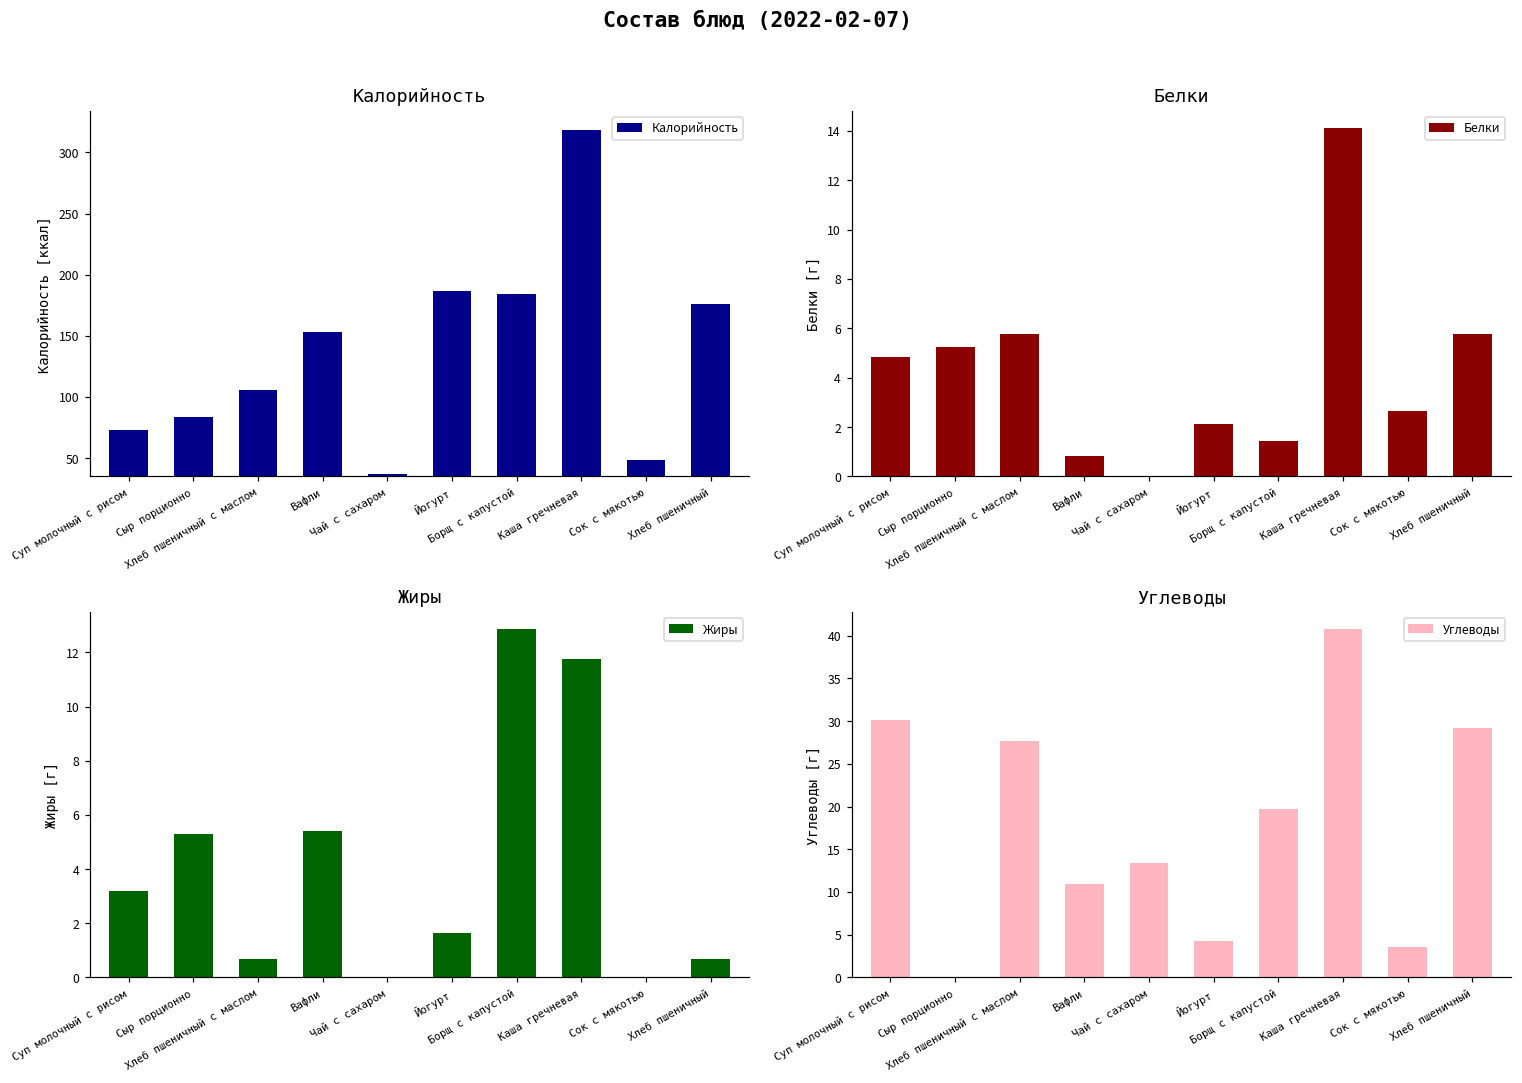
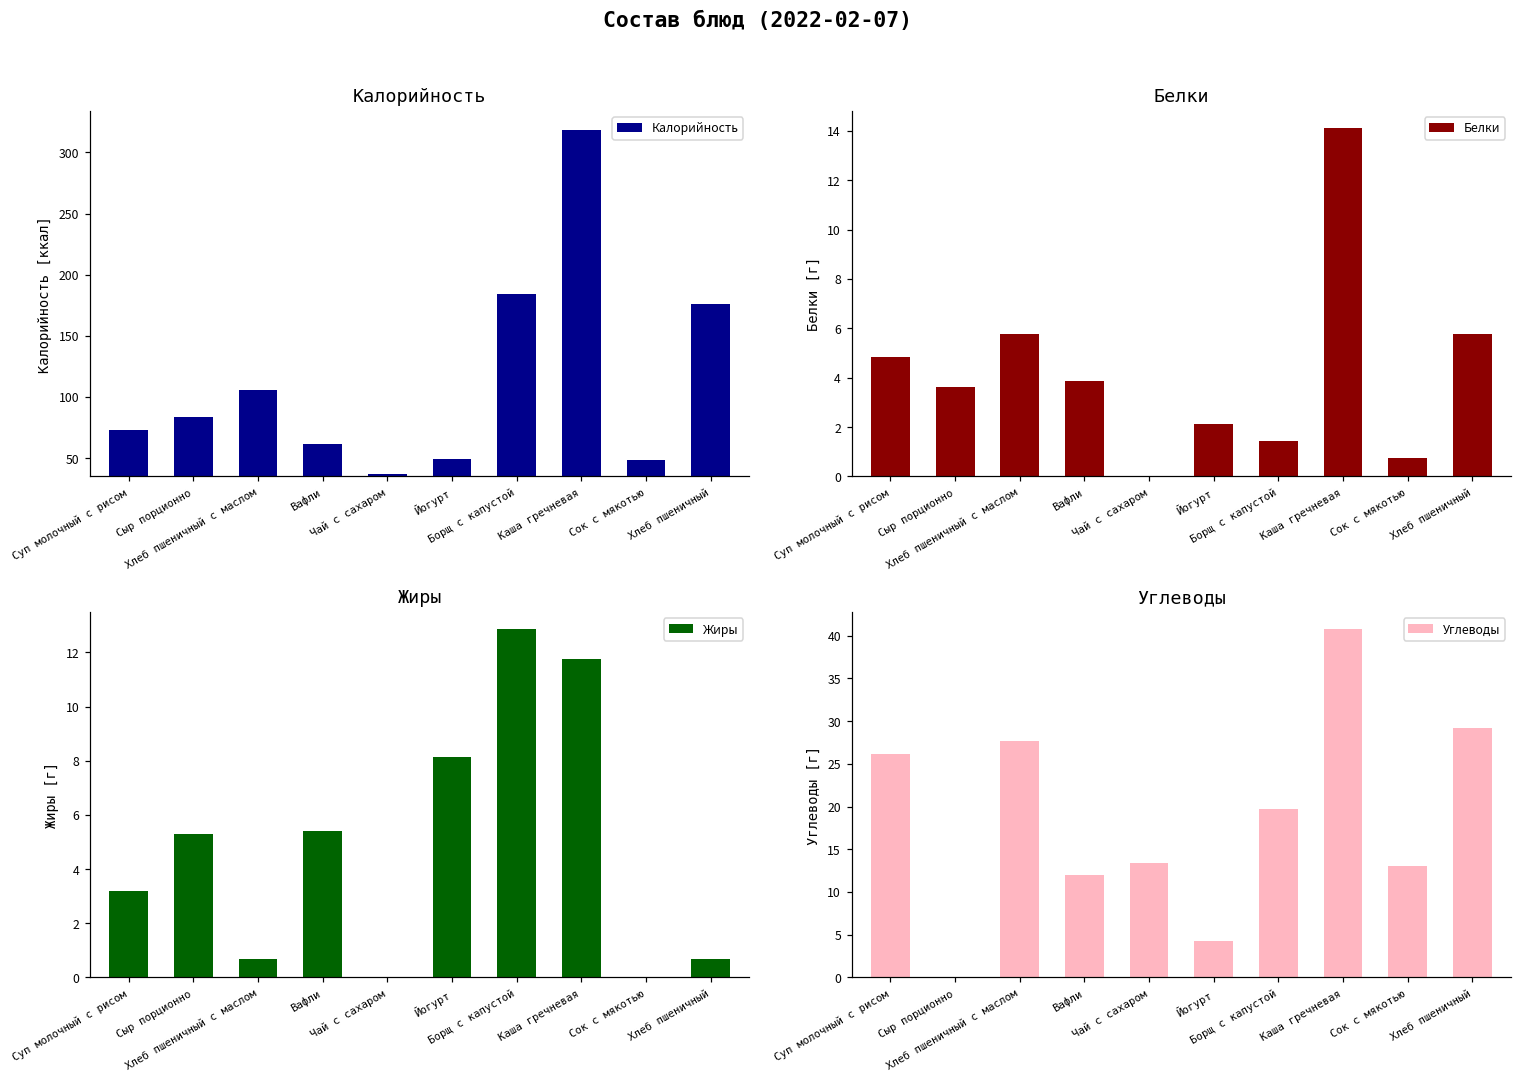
Калорийность, Вафли: 153 -> 61
Калорийность, Йогурт: 187 -> 50
Белки, Сыр порционно: 5.3 -> 3.6
Белки, Вафли: 0.8 -> 3.9
Белки, Сок с мякотью: 2.7 -> 0.8
Жиры, Йогурт: 1.7 -> 8.2
Углеводы, Суп молочный с рисом: 30 -> 26
Углеводы, Вафли: 11 -> 12
Углеводы, Сок с мякотью: 4 -> 13
